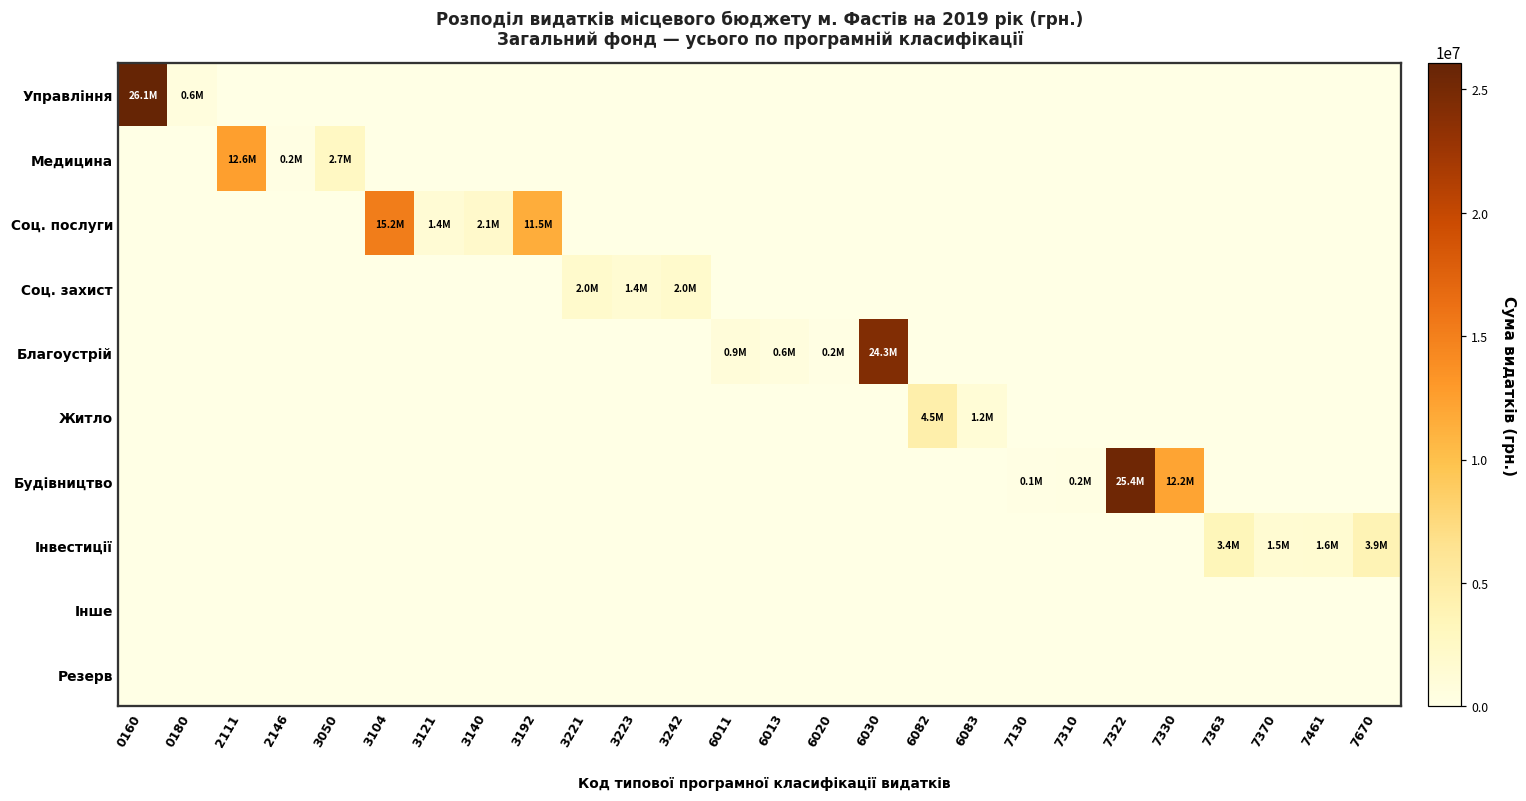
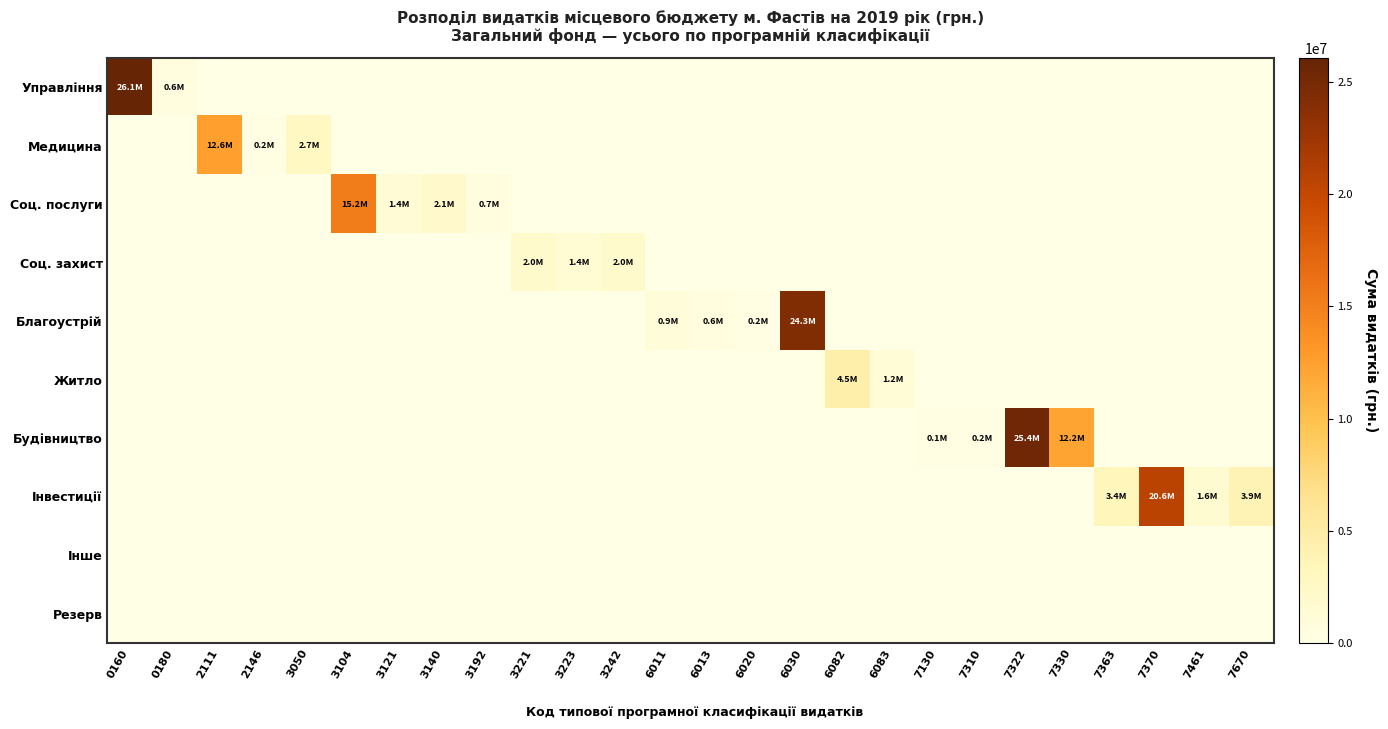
Соц. послуги, 3192: 11.5M -> 0.7M
Інвестиції, 7370: 1.5M -> 20.6M
